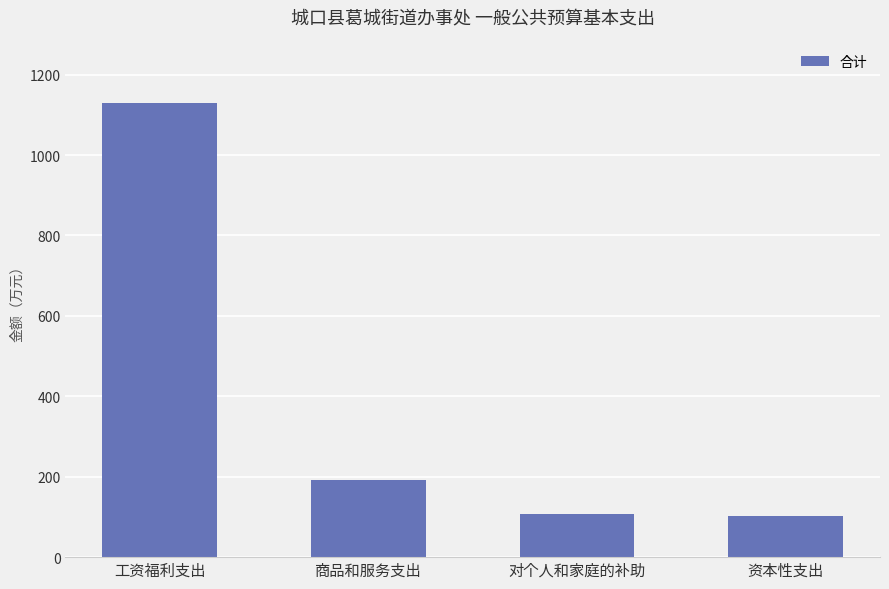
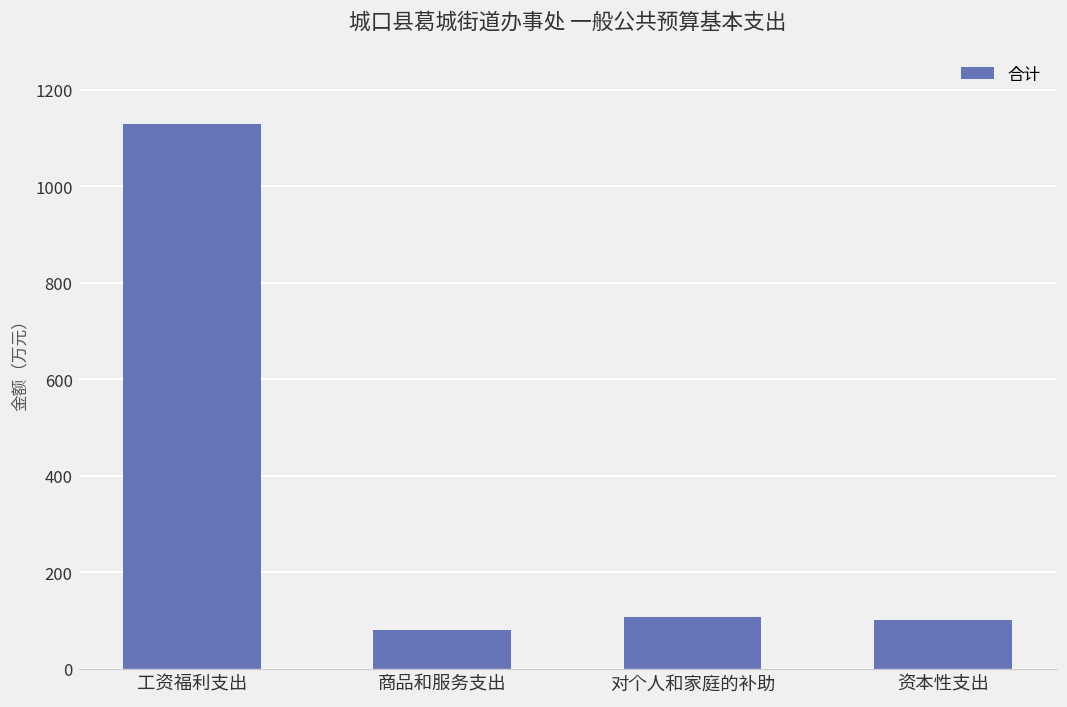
商品和服务支出: 190 -> 80
